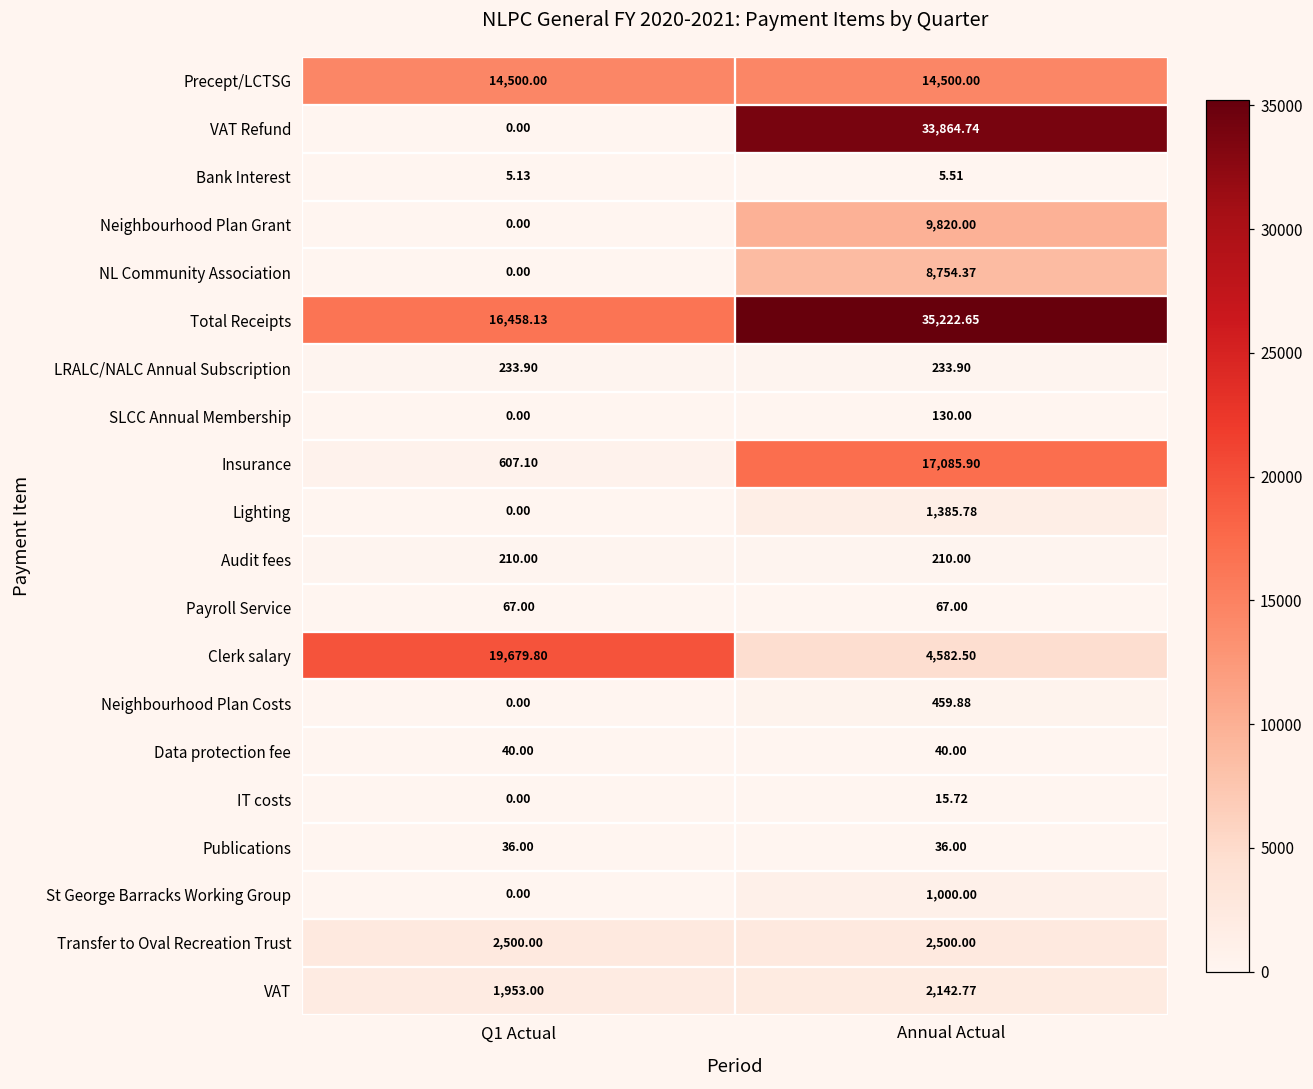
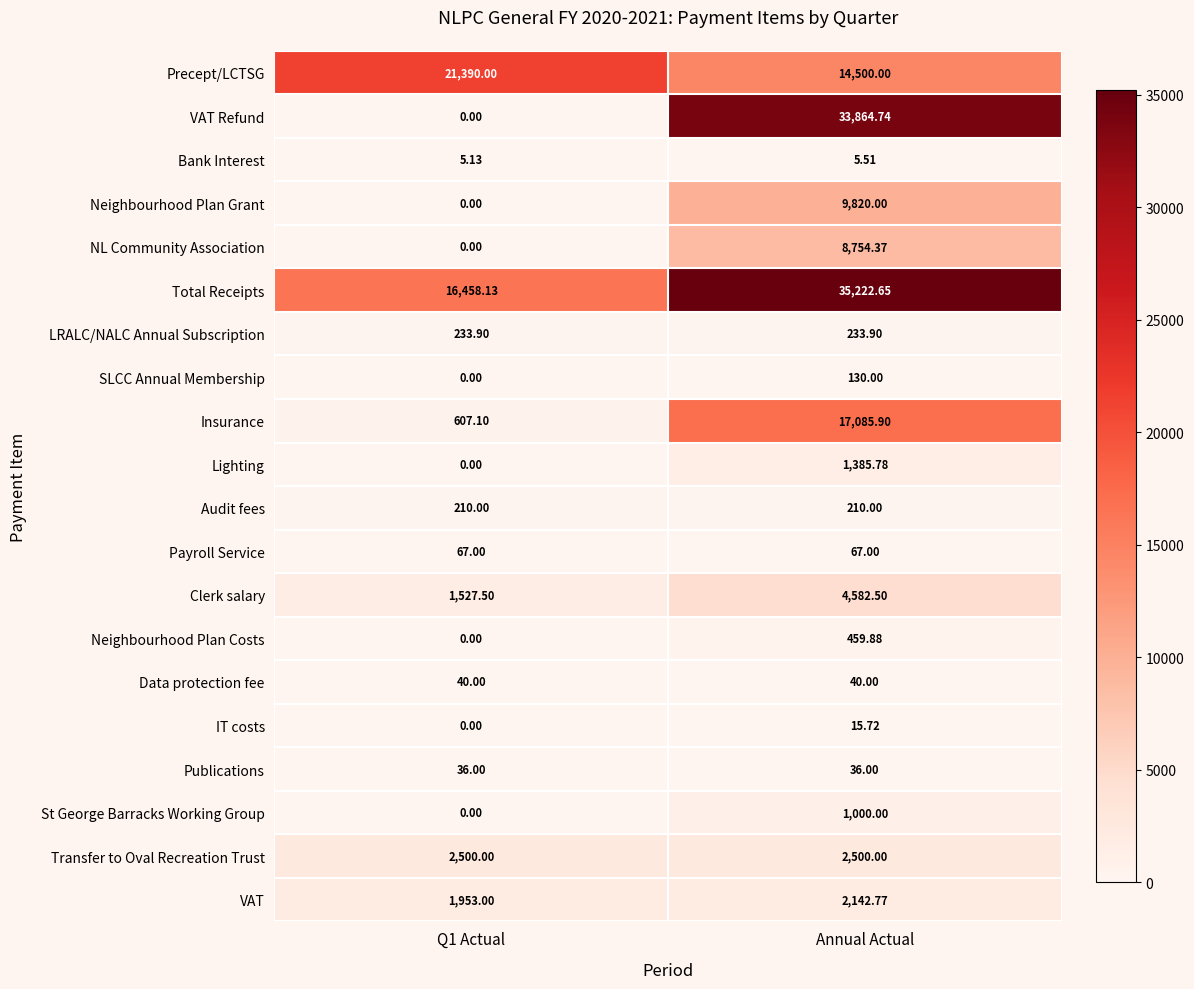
Precept/LCTSG, Q1 Actual: 14,500.00 -> 21,390.00
Clerk salary, Q1 Actual: 19,679.80 -> 1,527.50
